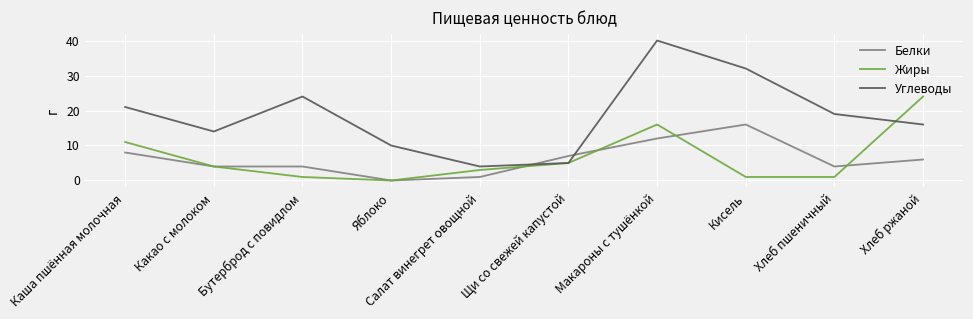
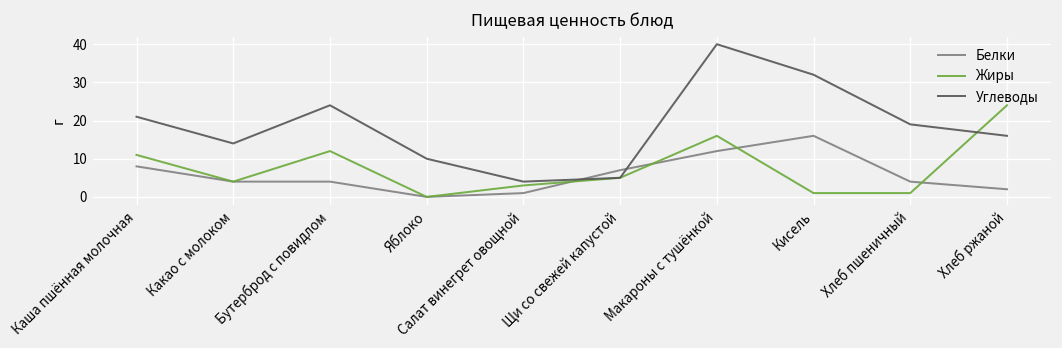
Жиры, Бутерброд с повидлом: 1 -> 12
Белки, Хлеб ржаной: 6 -> 2
